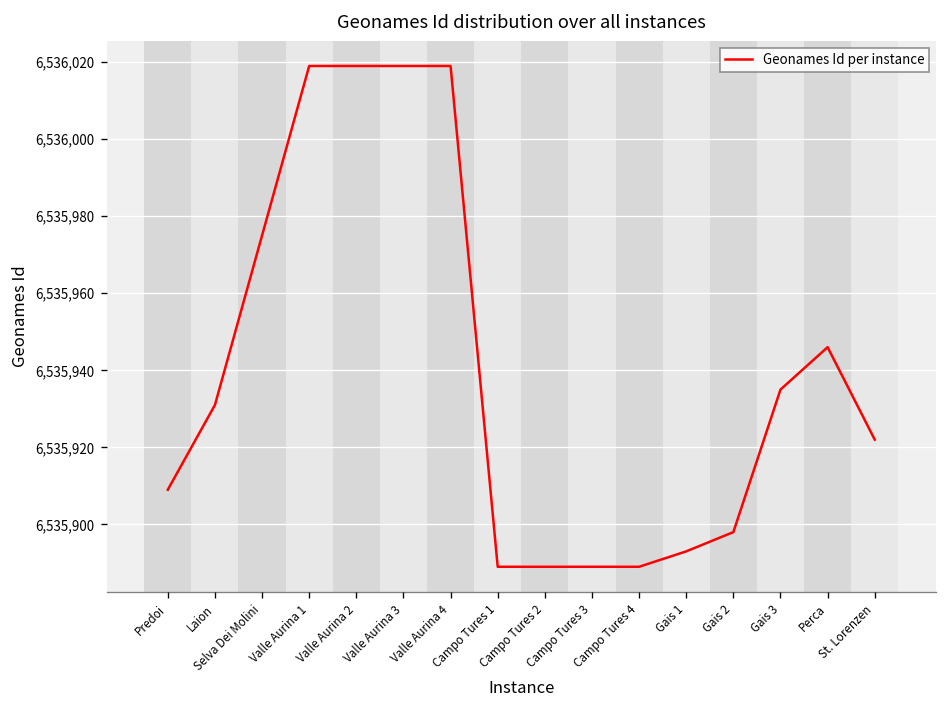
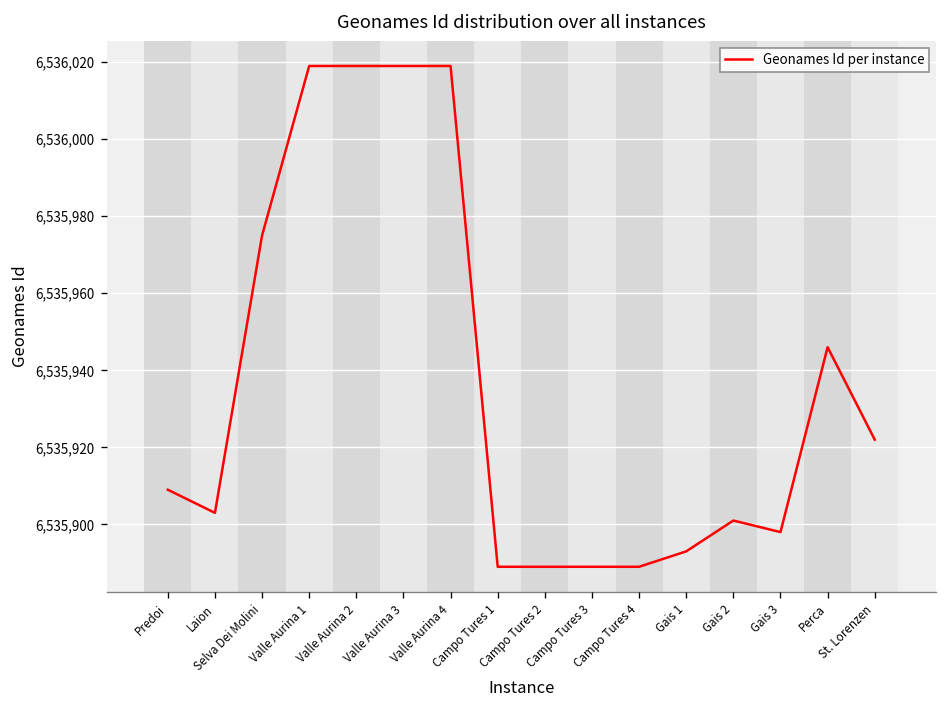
Laion: 6,535,931 -> 6,535,903
Gais 2: 6,535,898 -> 6,535,901
Gais 3: 6,535,935 -> 6,535,898
